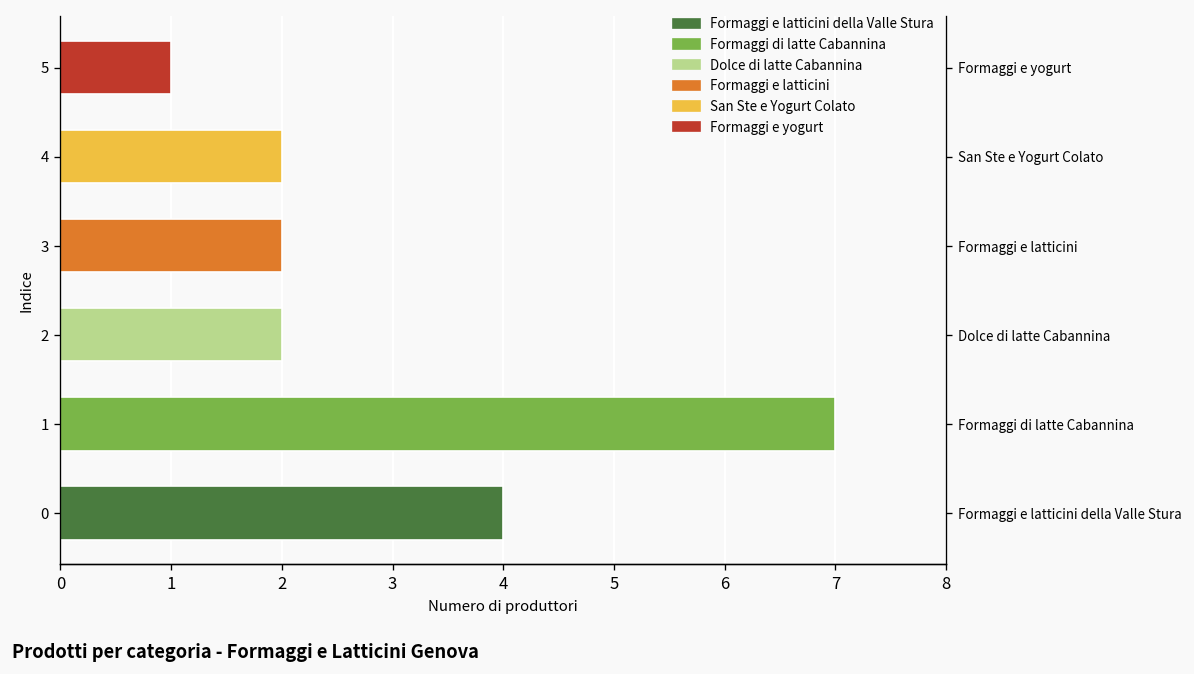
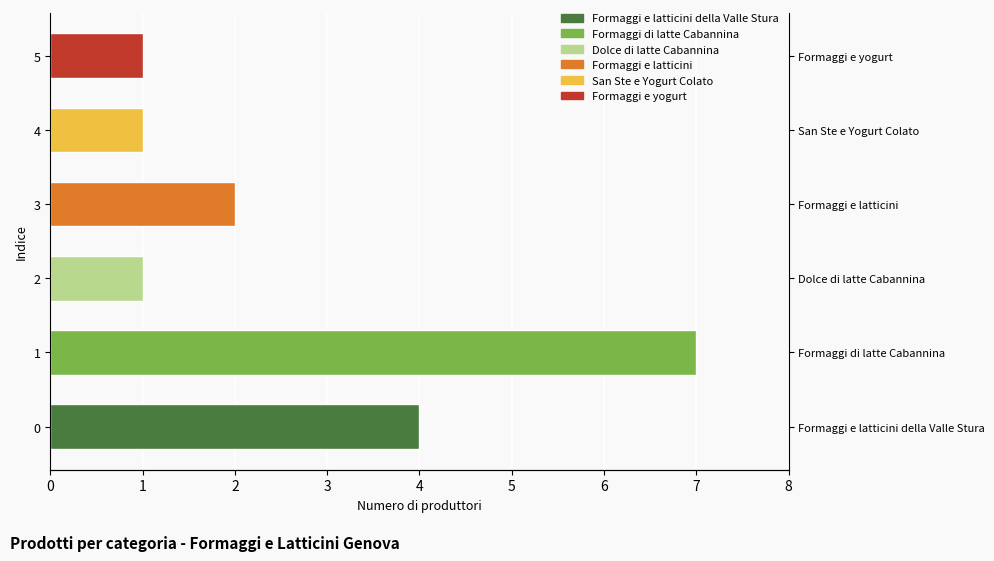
4: 2 -> 1
2: 2 -> 1
